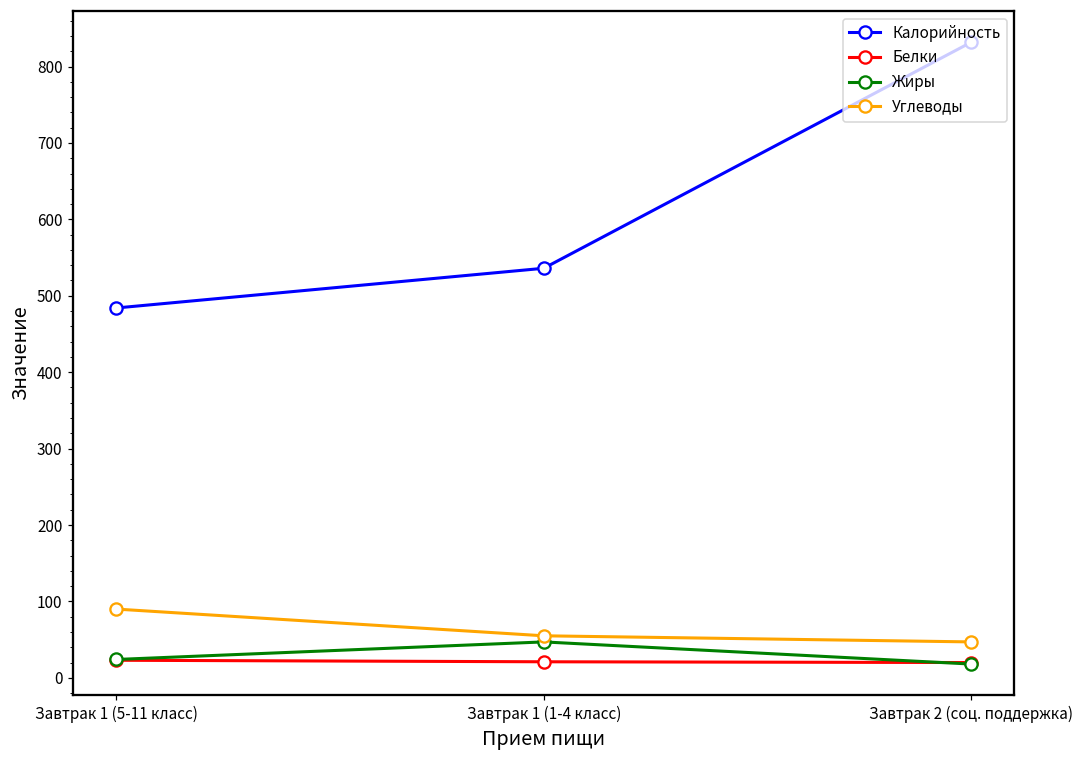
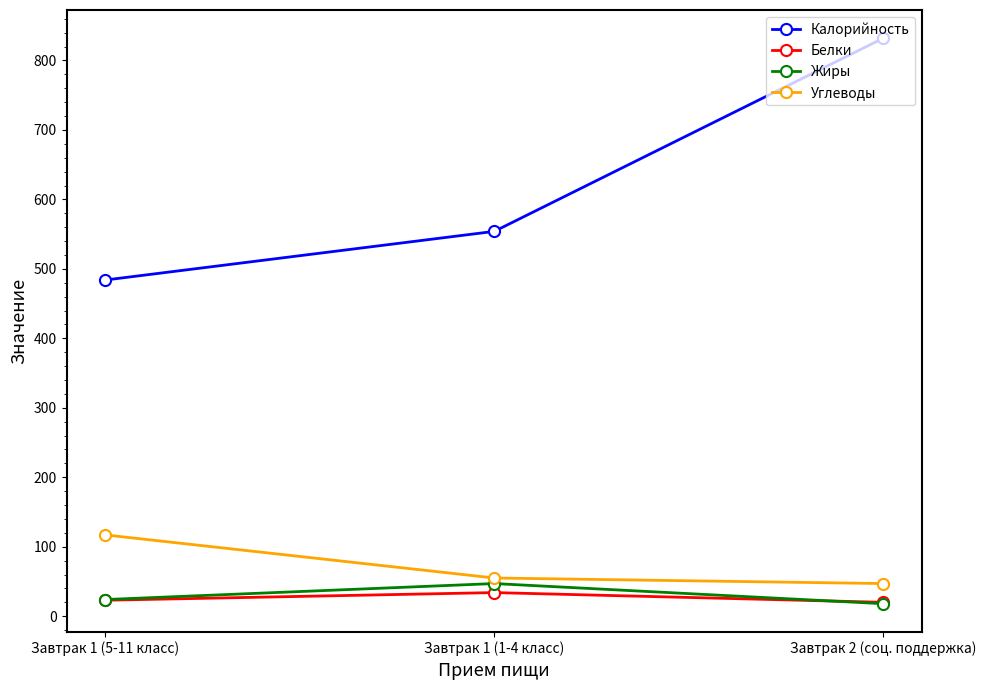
Углеводы, Завтрак 1 (5-11 класс): 90 -> 120
Калорийность, Завтрак 1 (1-4 класс): 540 -> 550
Белки, Завтрак 1 (1-4 класс): 20 -> 30
